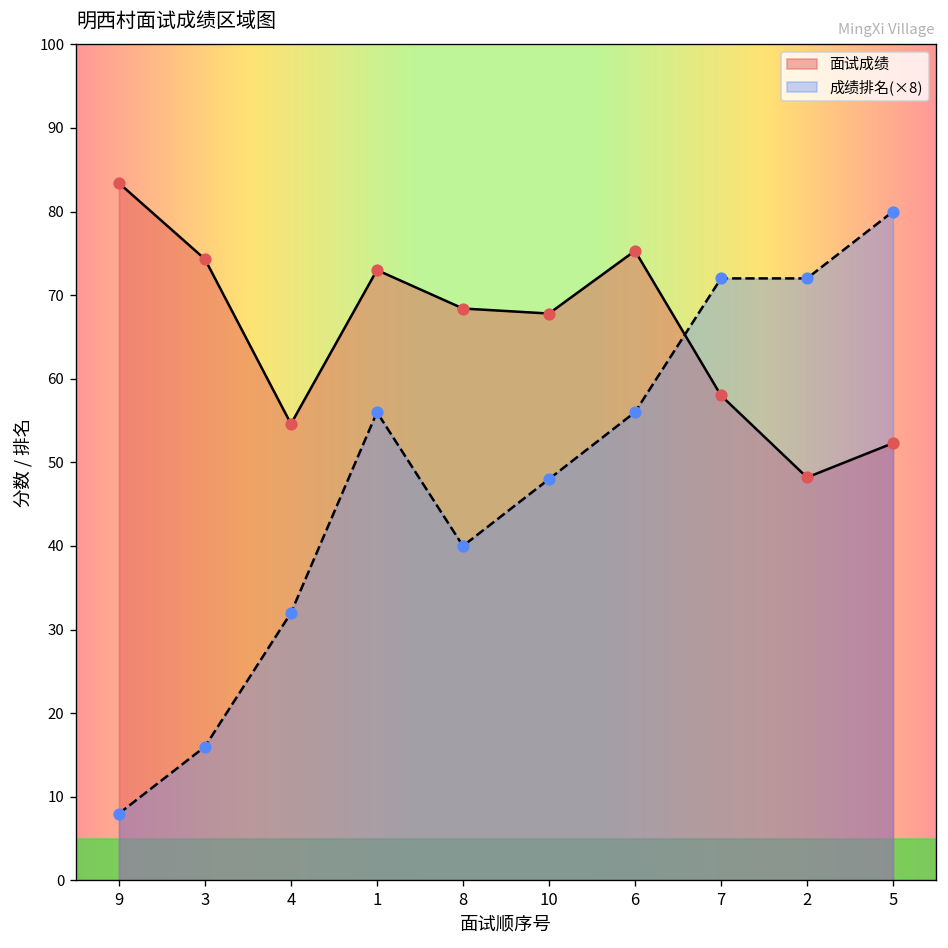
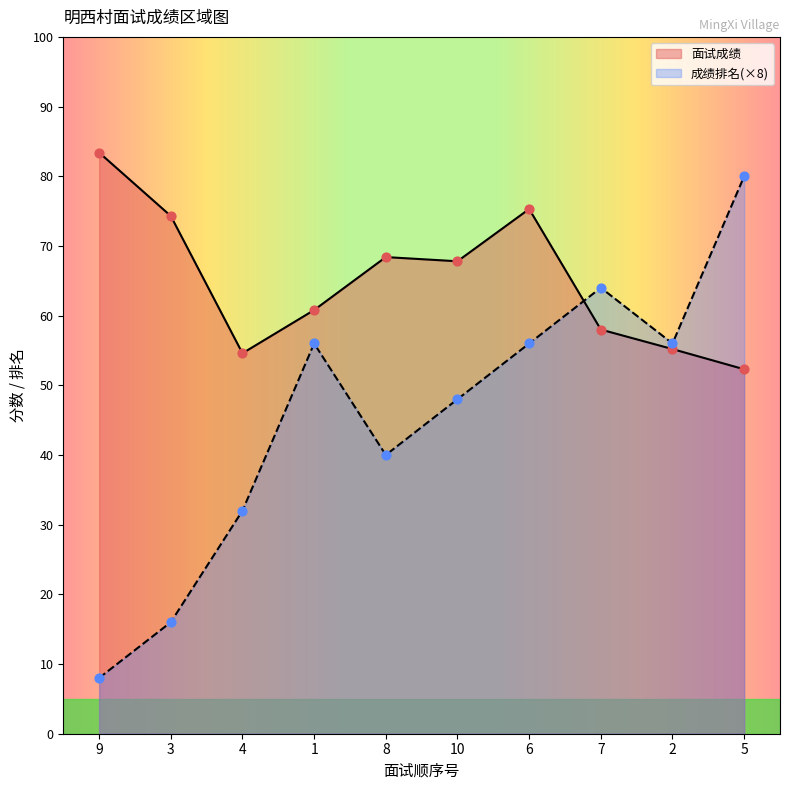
面试成绩, 1: 73 -> 61
成绩排名(×8), 7: 72 -> 64
面试成绩, 2: 48 -> 55
成绩排名(×8), 2: 72 -> 56
